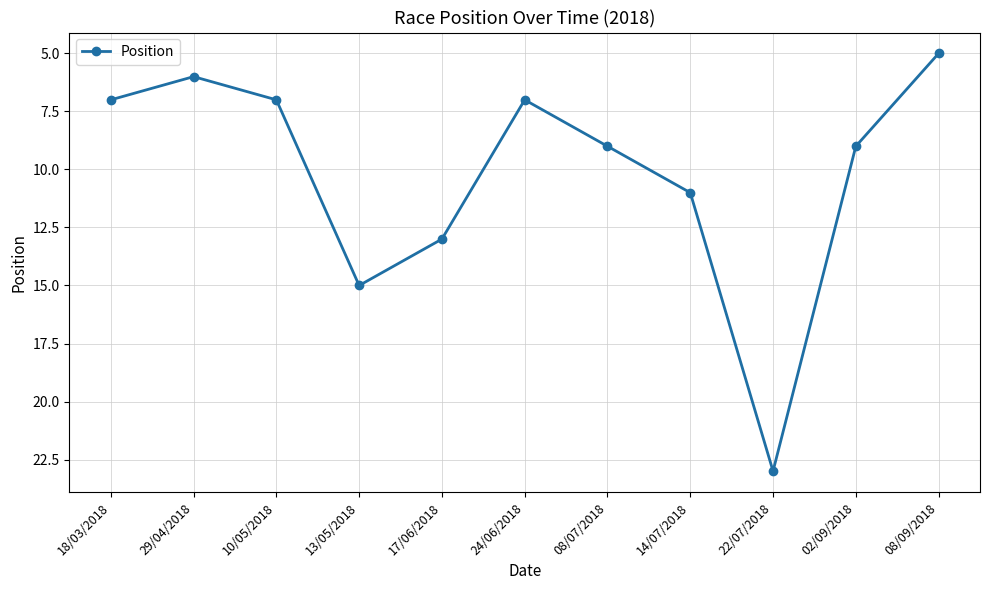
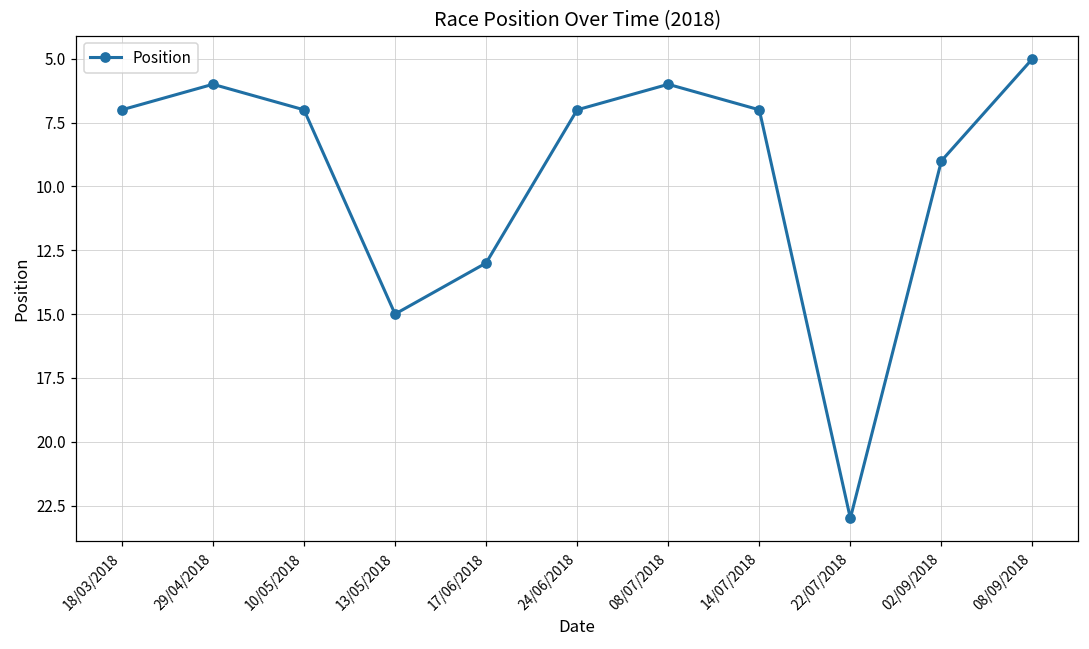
08/07/2018: 9 -> 6
14/07/2018: 11 -> 7
